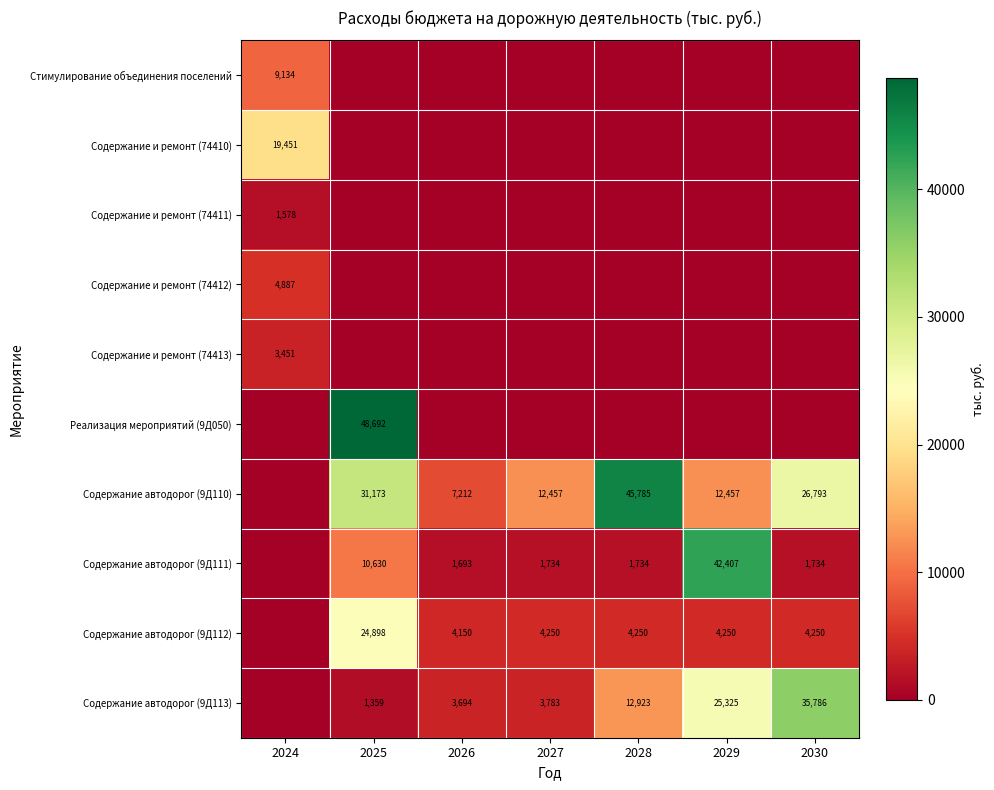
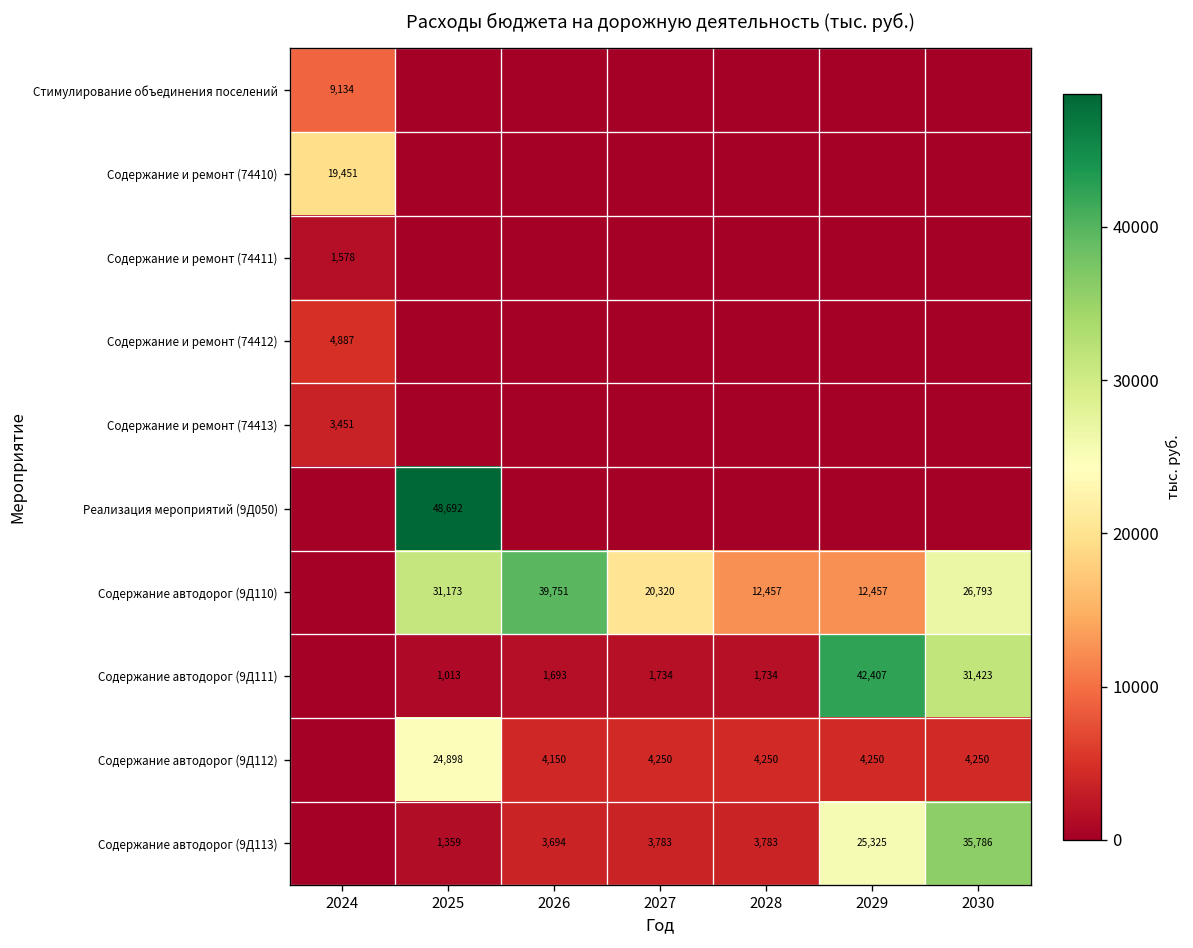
Содержание автодорог (9Д110), 2026: 7,212 -> 39,751
Содержание автодорог (9Д110), 2027: 12,457 -> 20,320
Содержание автодорог (9Д110), 2028: 45,785 -> 12,457
Содержание автодорог (9Д111), 2025: 10,630 -> 1,013
Содержание автодорог (9Д111), 2030: 1,734 -> 31,423
Содержание автодорог (9Д113), 2028: 12,923 -> 3,783
